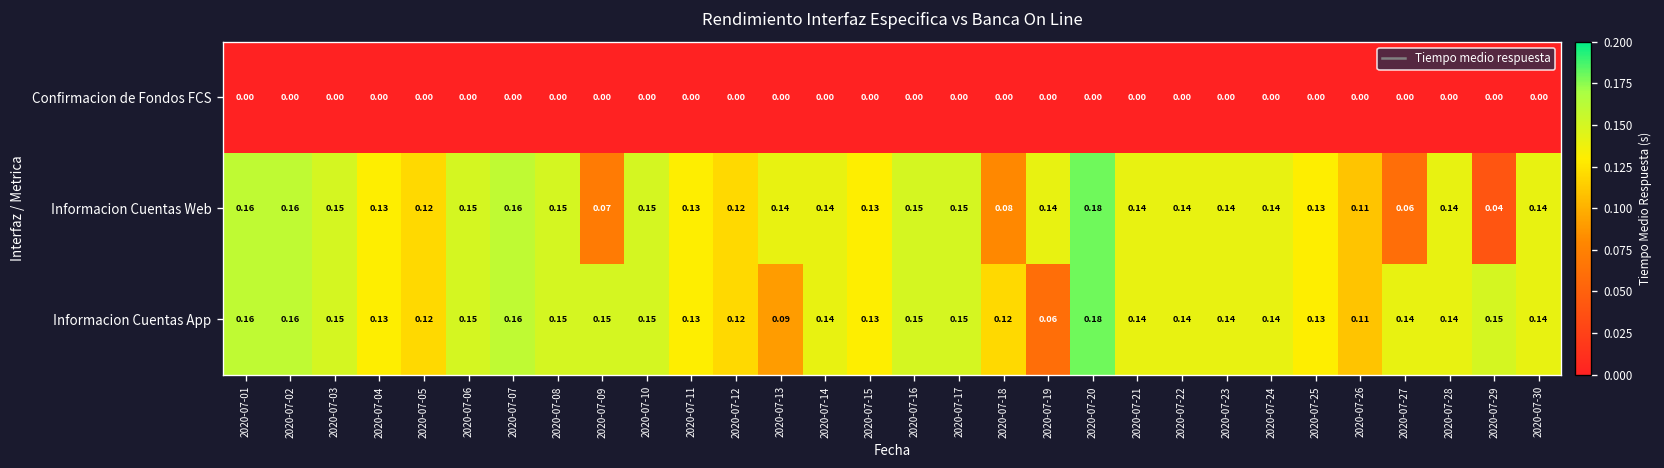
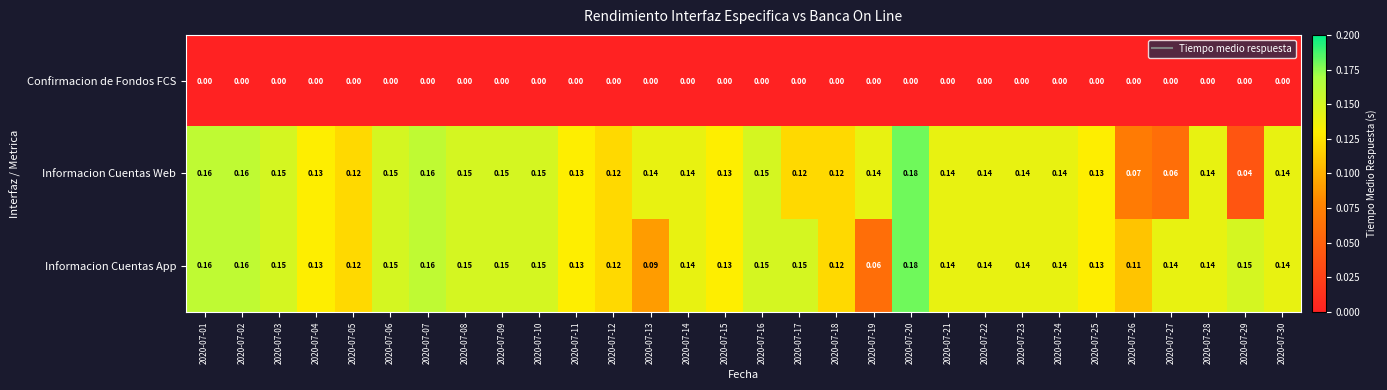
Informacion Cuentas Web, 2020-07-09: 0.07 -> 0.15
Informacion Cuentas Web, 2020-07-17: 0.15 -> 0.12
Informacion Cuentas Web, 2020-07-18: 0.08 -> 0.12
Informacion Cuentas Web, 2020-07-26: 0.11 -> 0.07
